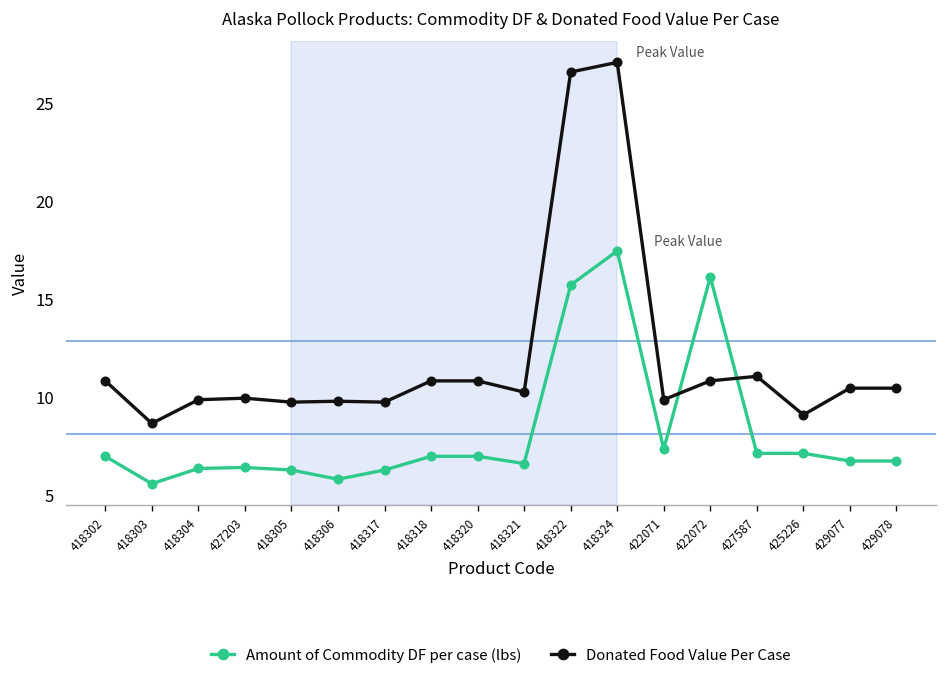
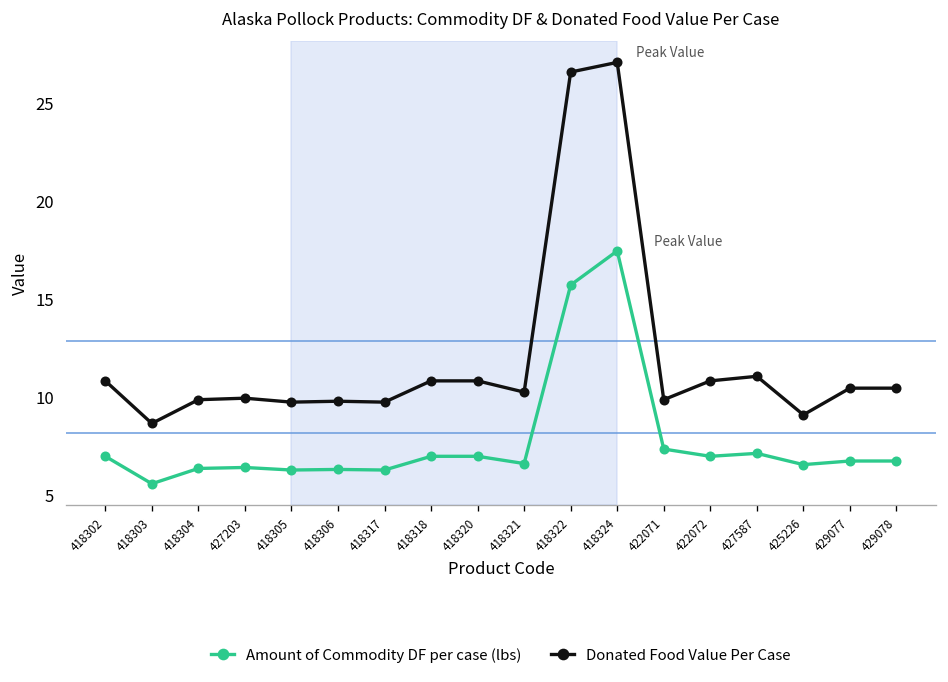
Amount of Commodity DF per case (lbs), 418306: 5.8 -> 6.3
Amount of Commodity DF per case (lbs), 422072: 16.1 -> 7.0
Amount of Commodity DF per case (lbs), 425226: 7.1 -> 6.6
